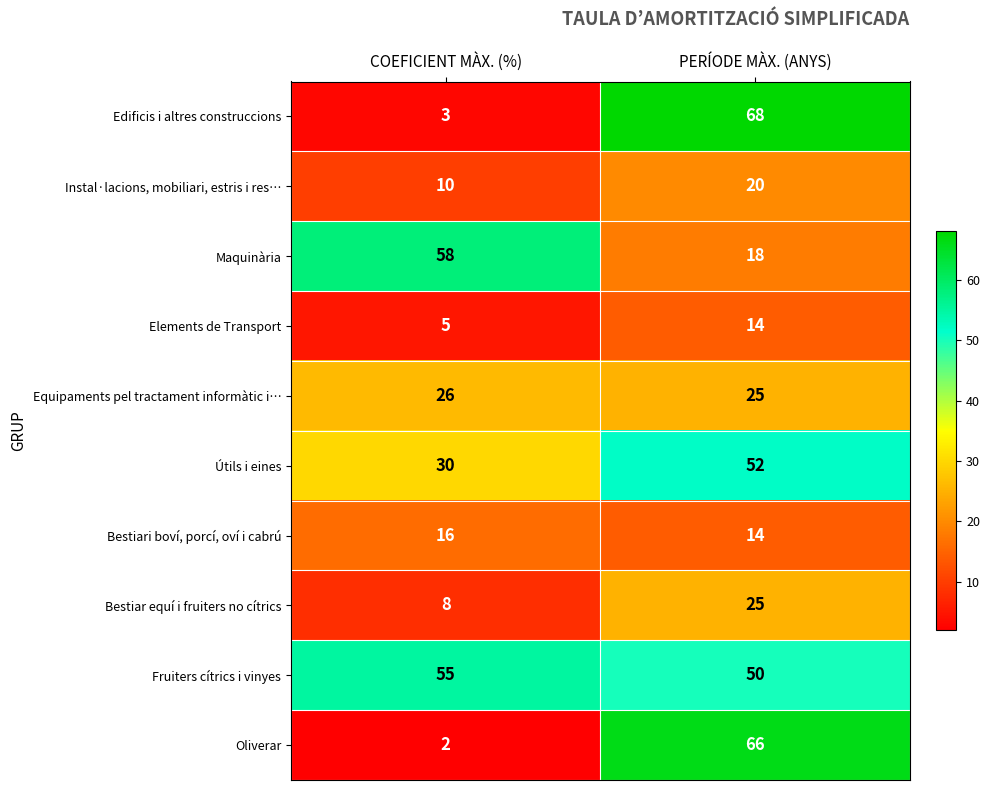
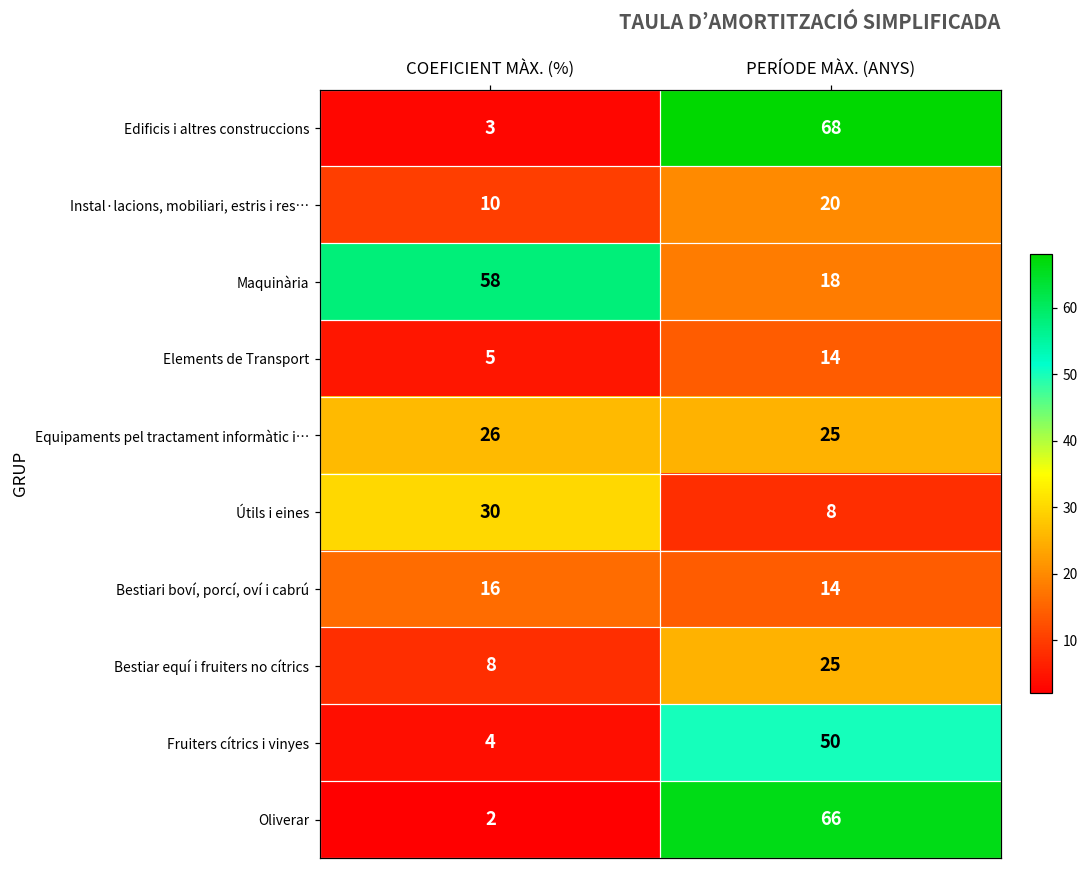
Útils i eines, PERÍODE MÀX. (ANYS): 52 -> 8
Fruiters cítrics i vinyes, COEFICIENT MÀX. (%): 55 -> 4
